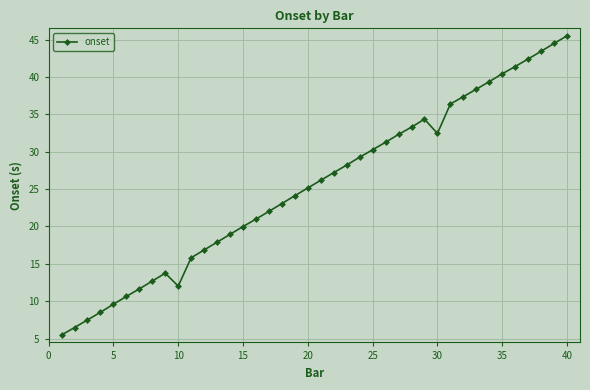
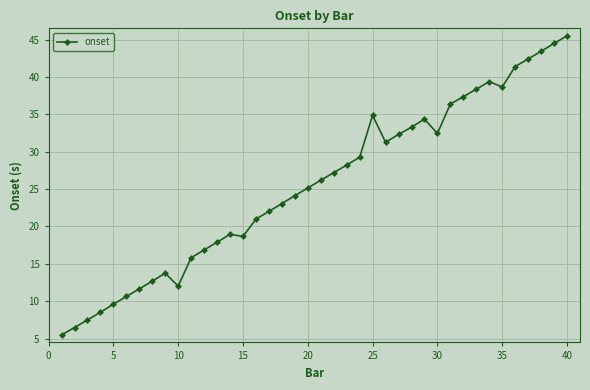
15: 20 -> 19
25: 30 -> 35
35: 40 -> 39
